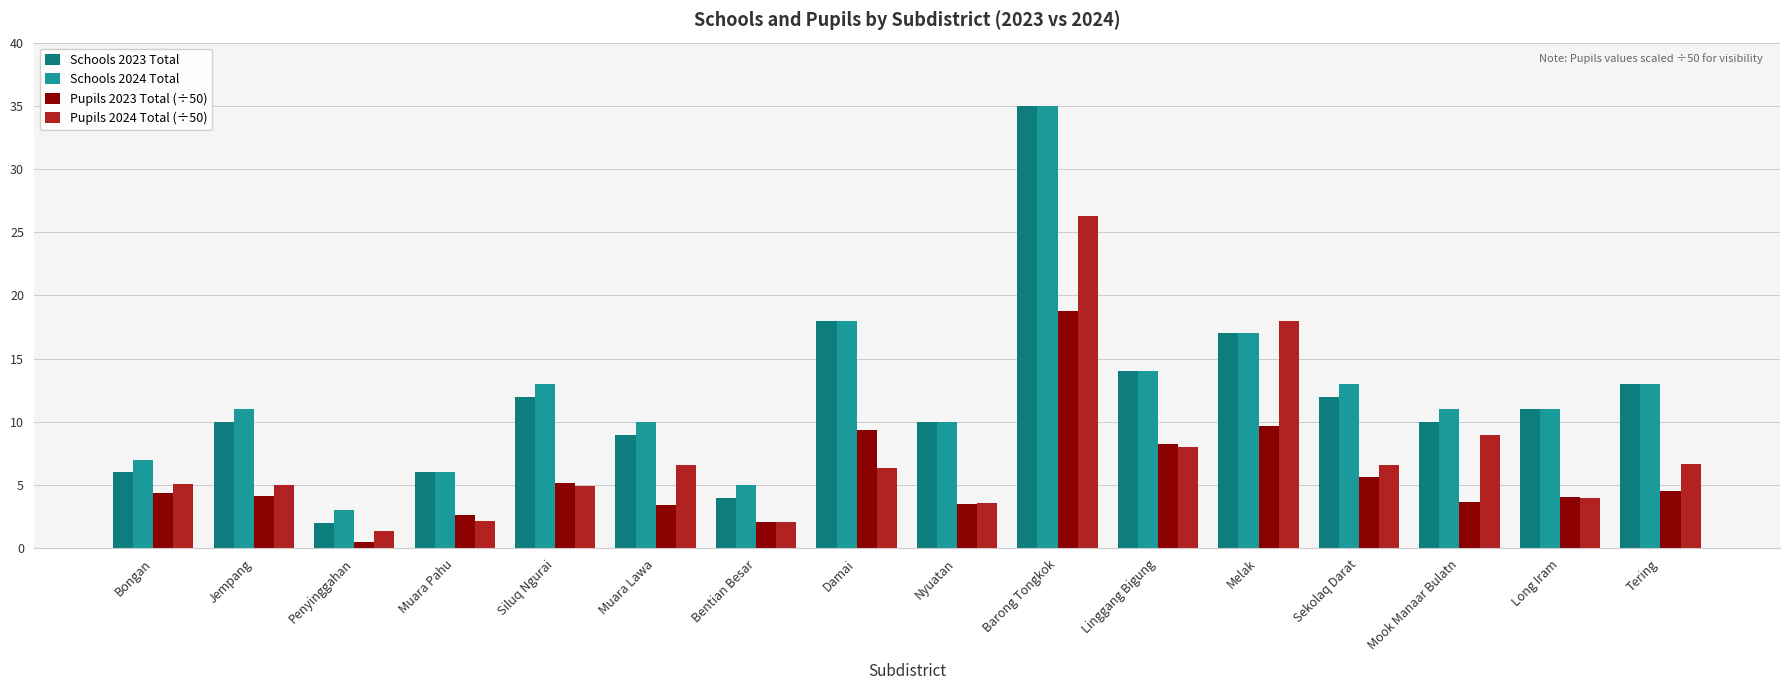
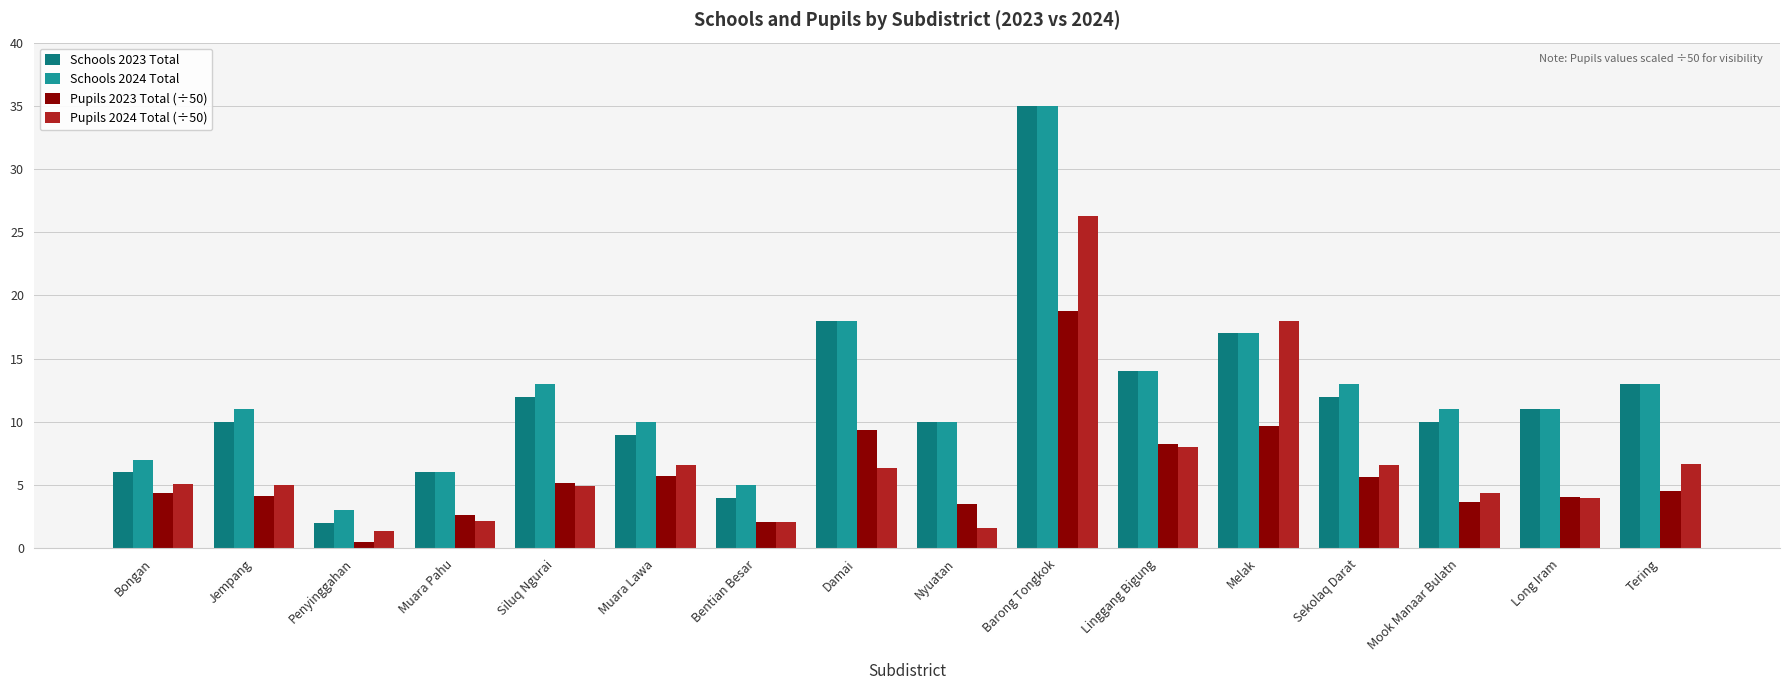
Pupils 2023 Total (÷50), Muara Lawa: 3.4 -> 5.7
Pupils 2024 Total (÷50), Nyuatan: 3.6 -> 1.6
Pupils 2024 Total (÷50), Mook Manaar Bulatn: 9.0 -> 4.4
